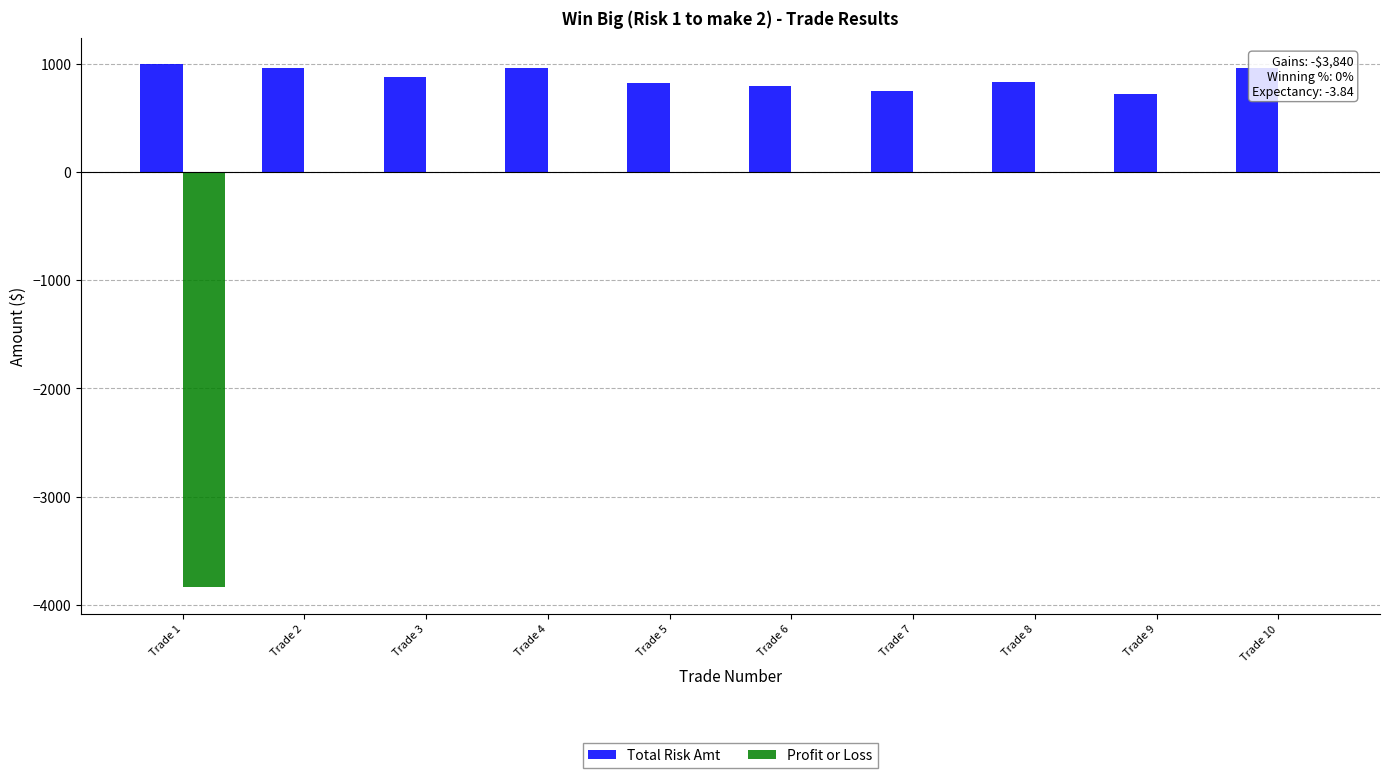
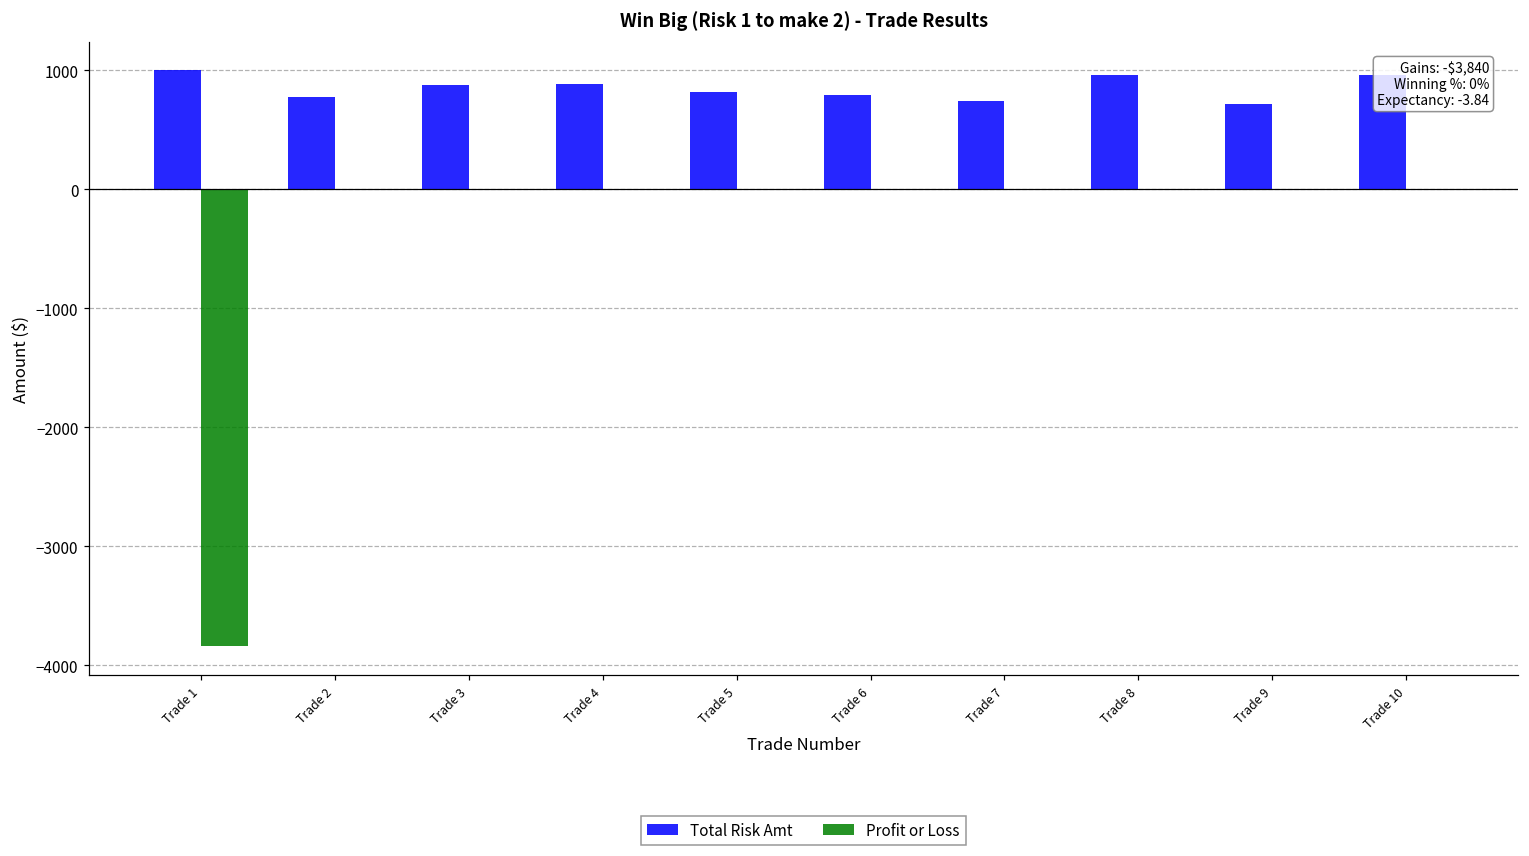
Total Risk Amt, Trade 2: 960 -> 780
Total Risk Amt, Trade 4: 960 -> 880
Total Risk Amt, Trade 8: 830 -> 960
